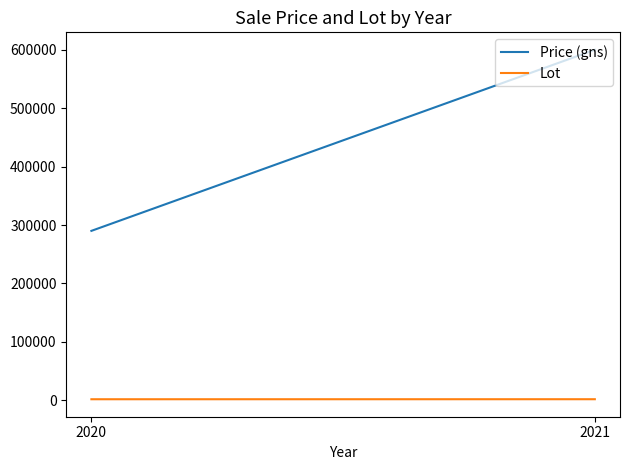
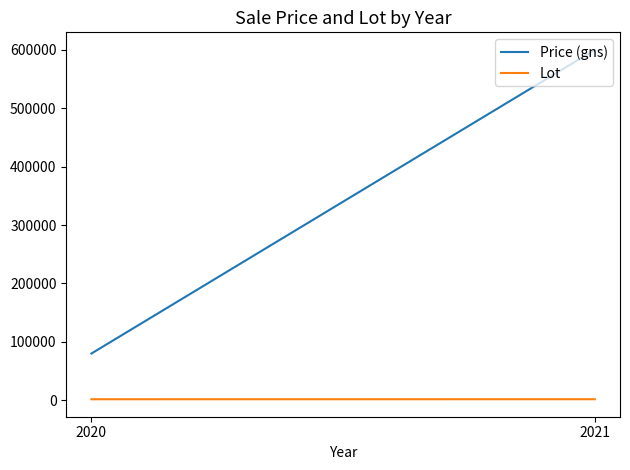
Price (gns), 2020: 290000 -> 80000
